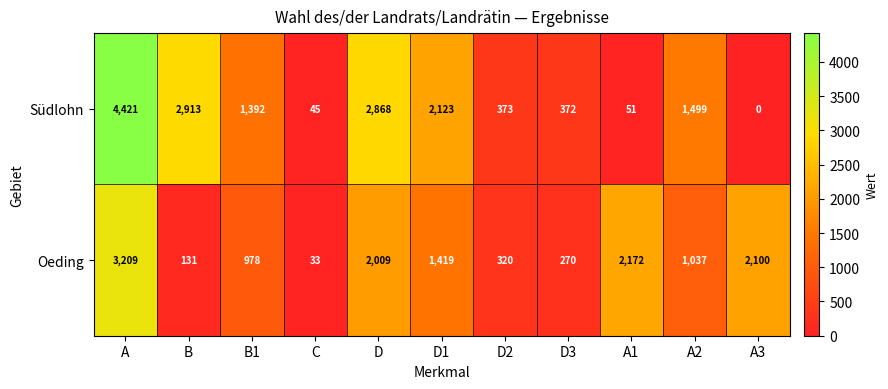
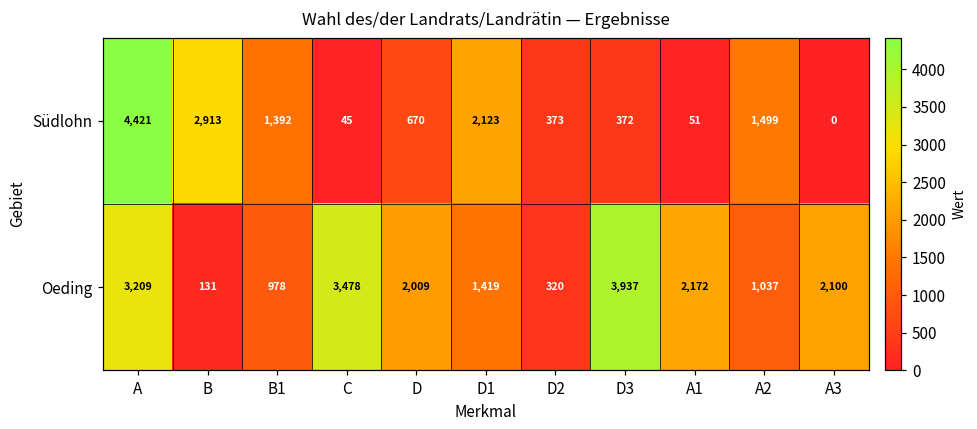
Südlohn, D: 2,868 -> 670
Oeding, C: 33 -> 3,478
Oeding, D3: 270 -> 3,937
